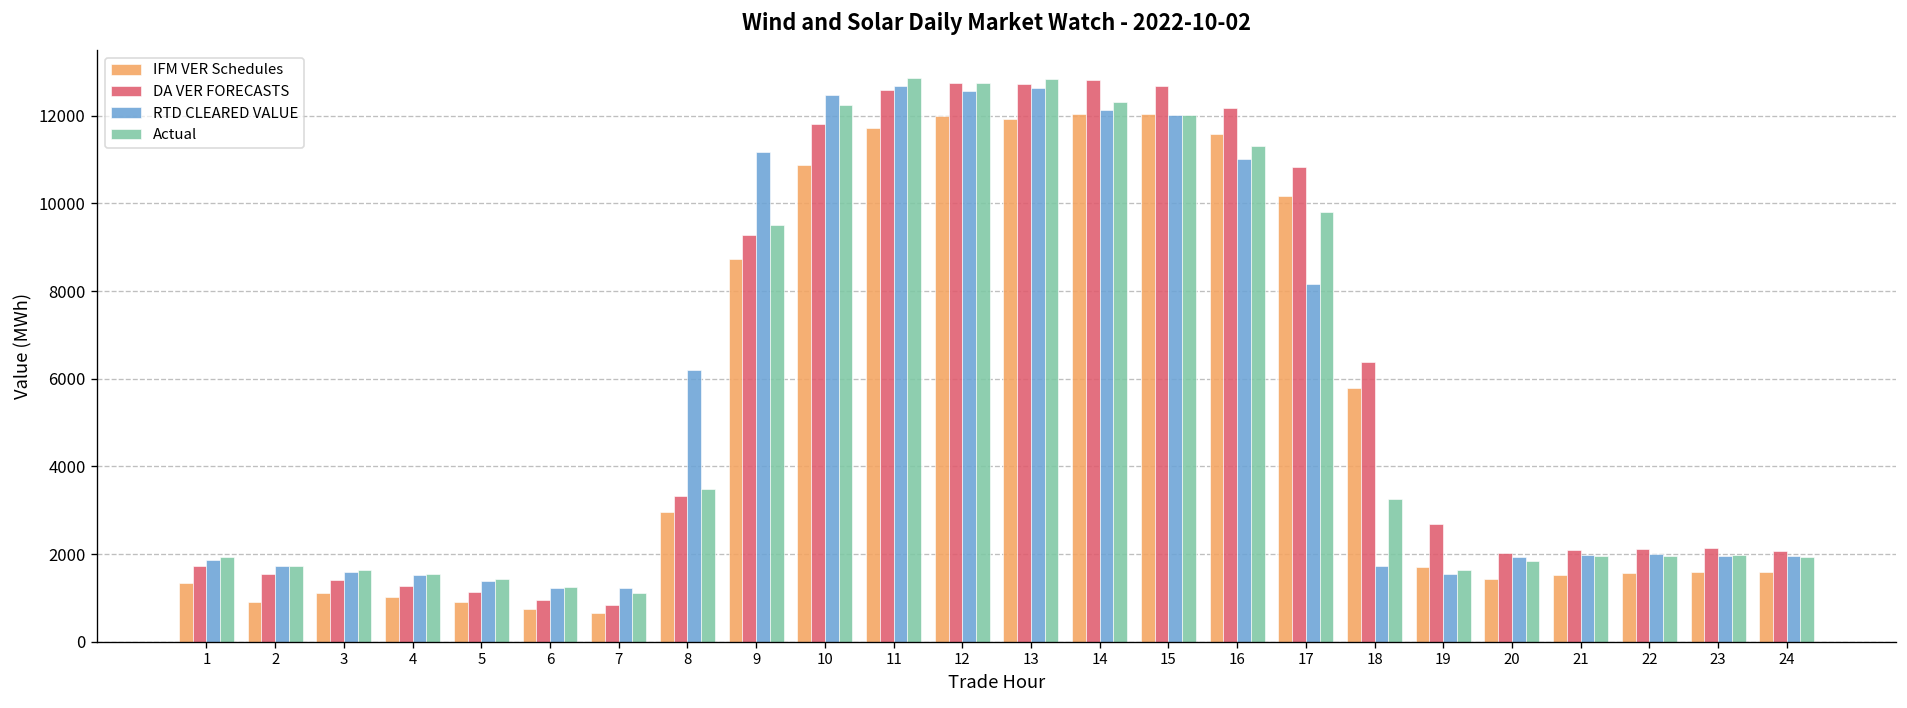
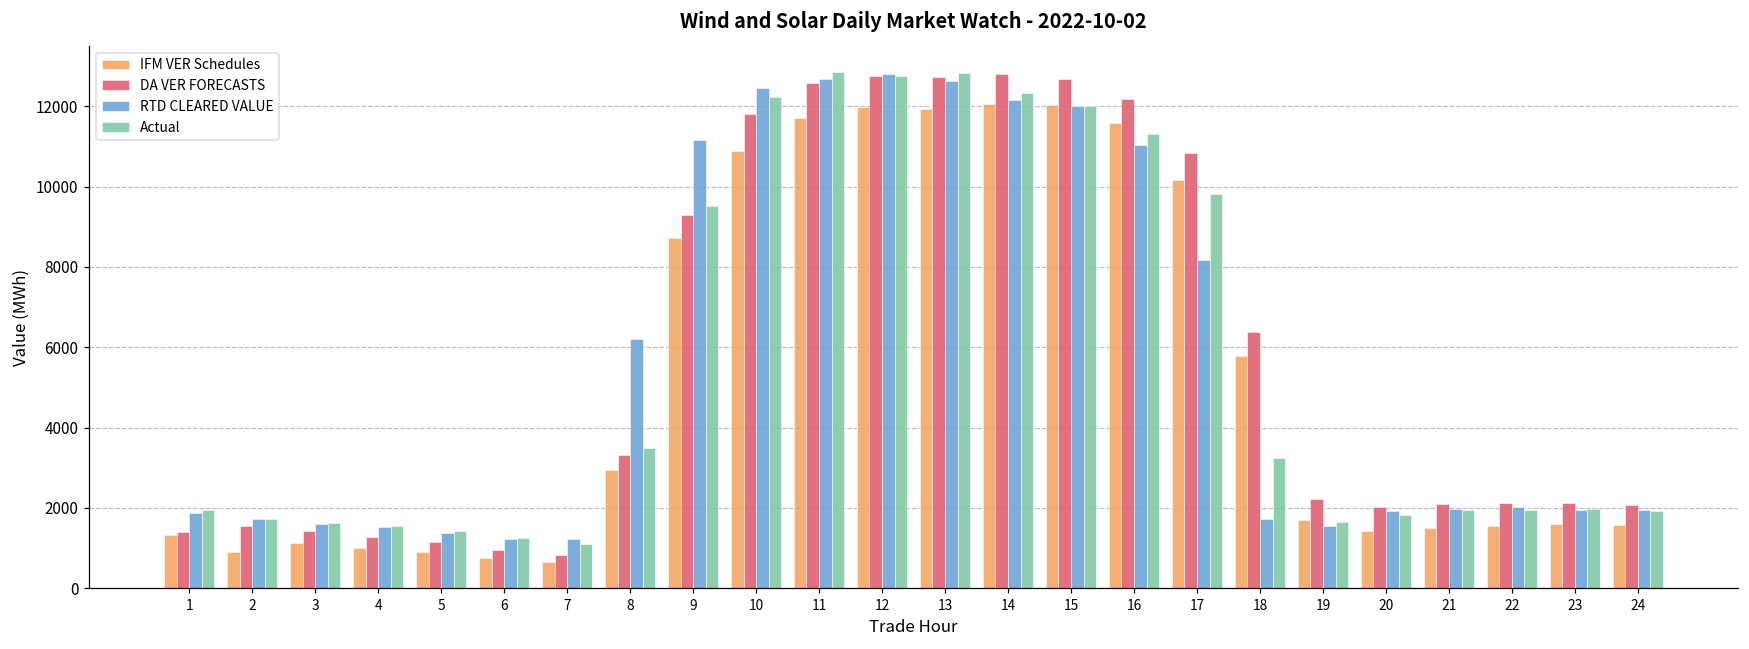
DA VER FORECASTS, 1: 1700 -> 1400
RTD CLEARED VALUE, 12: 12600 -> 12800
DA VER FORECASTS, 19: 2700 -> 2200
